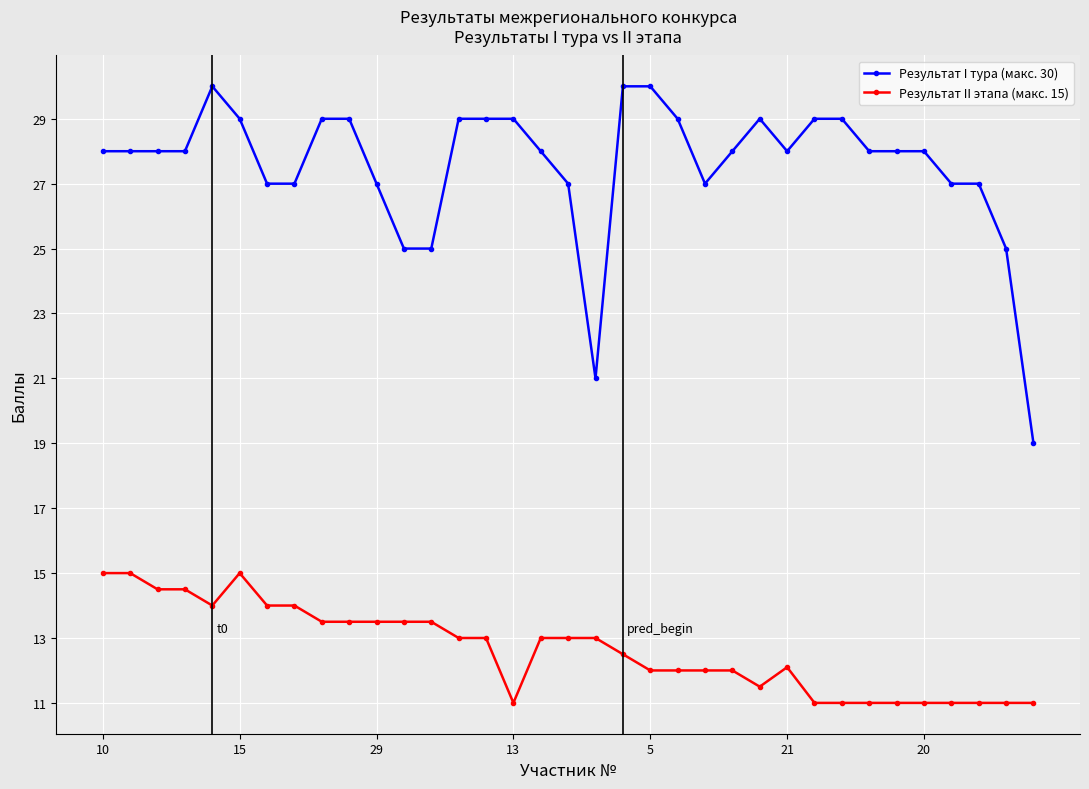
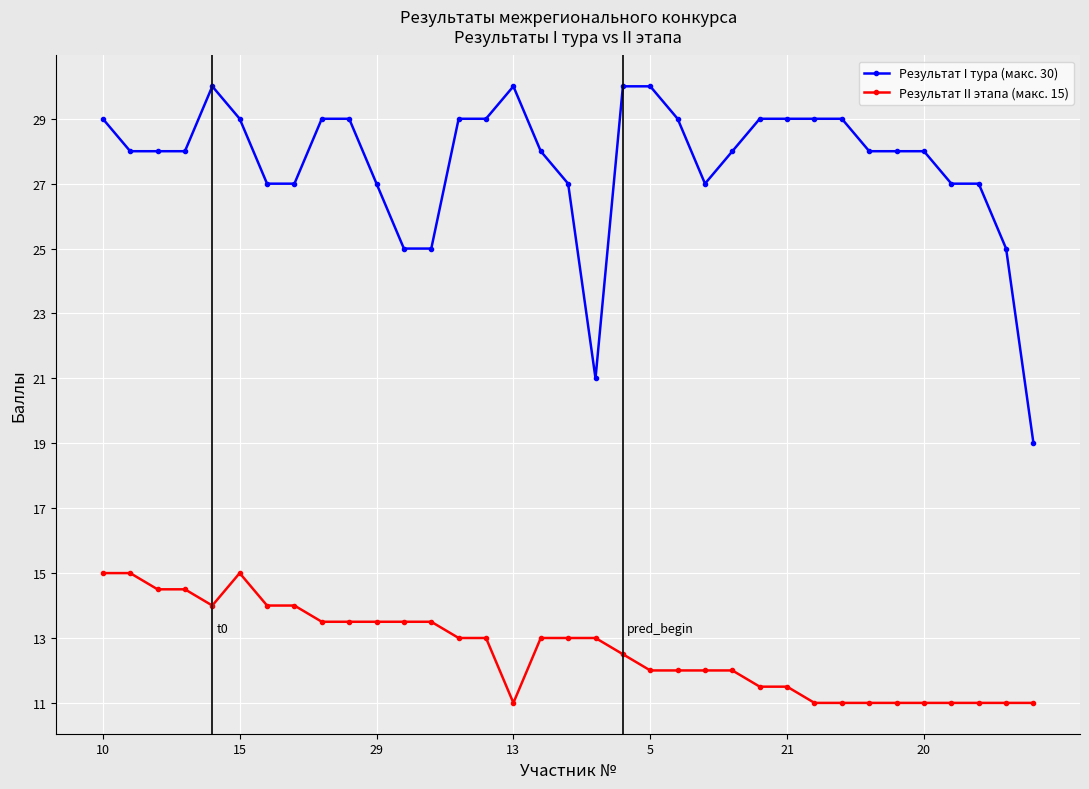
Результат I тура (макс. 30), 10: 28 -> 29
Результат I тура (макс. 30), 13: 29 -> 30
Результат I тура (макс. 30), 21: 28 -> 29
Результат II этапа (макс. 15), 21: 12.1 -> 11.5
